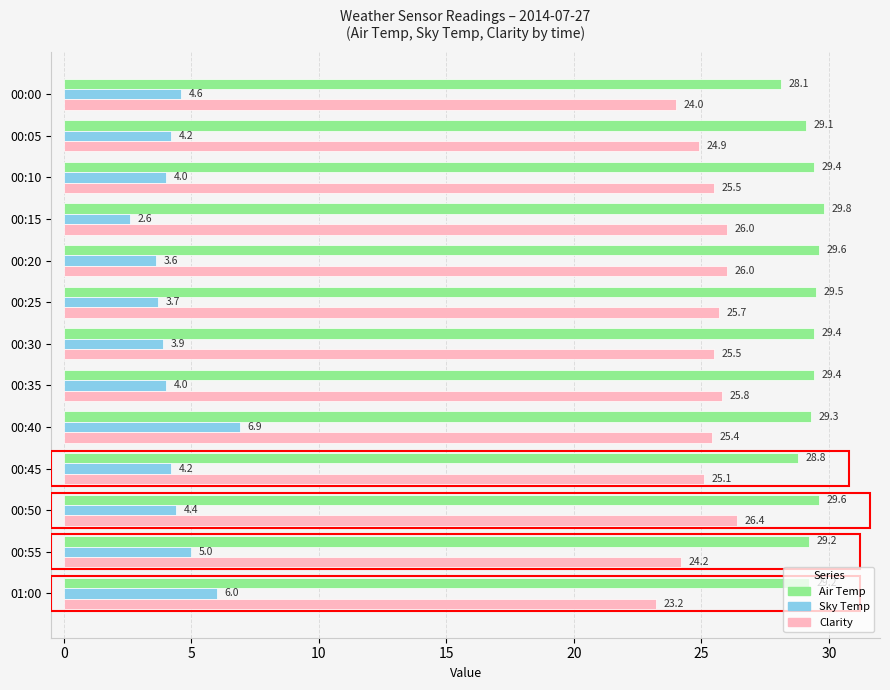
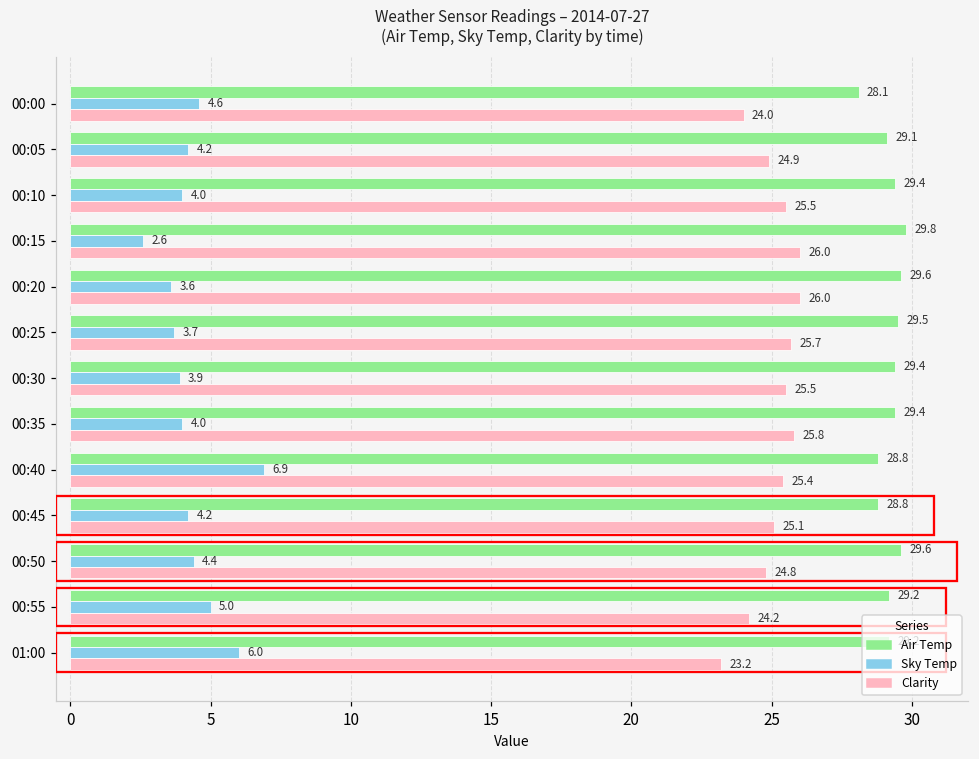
Air Temp, 00:40: 29.3 -> 28.8
Clarity, 00:50: 26.4 -> 24.8
